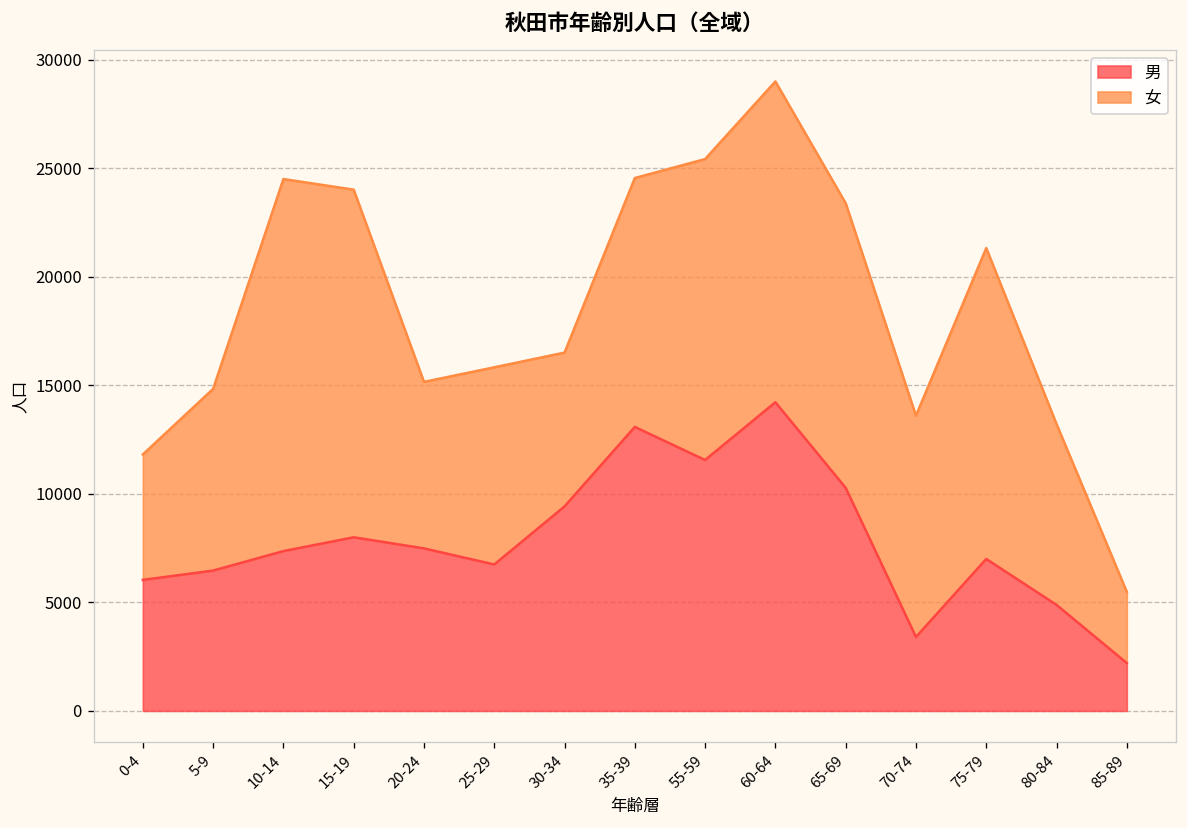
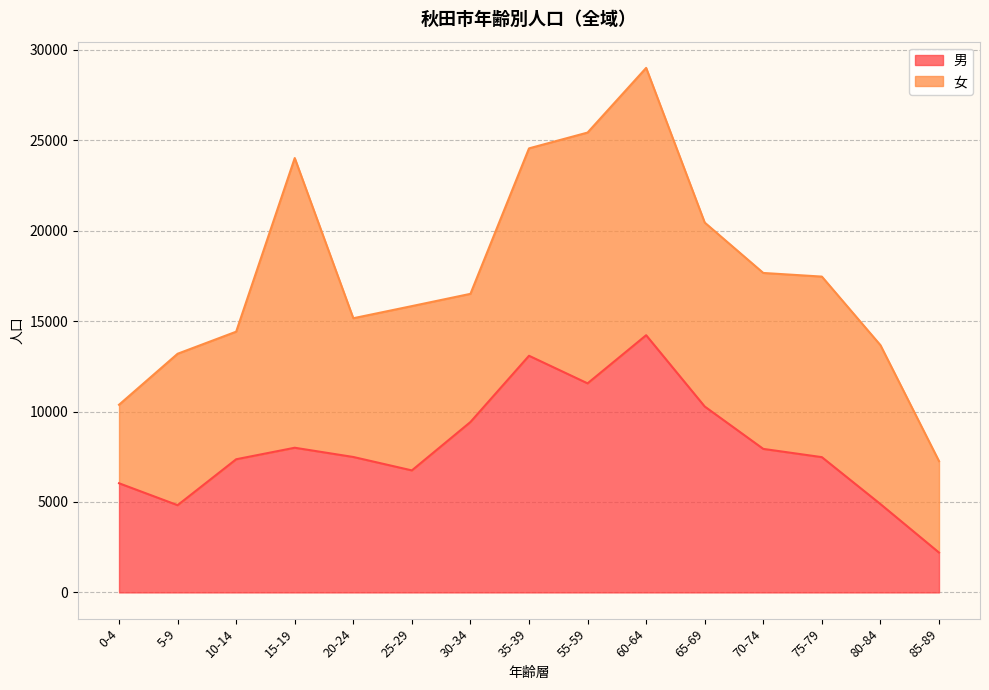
女, 0-4: 5800 -> 4300
男, 5-9: 6500 -> 4800
女, 10-14: 17100 -> 7100
女, 65-69: 13100 -> 10200
男, 70-74: 3400 -> 7900
女, 70-74: 10200 -> 9700
男, 75-79: 7000 -> 7500
女, 75-79: 14300 -> 10000
女, 80-84: 8300 -> 8800
女, 85-89: 3300 -> 5100
